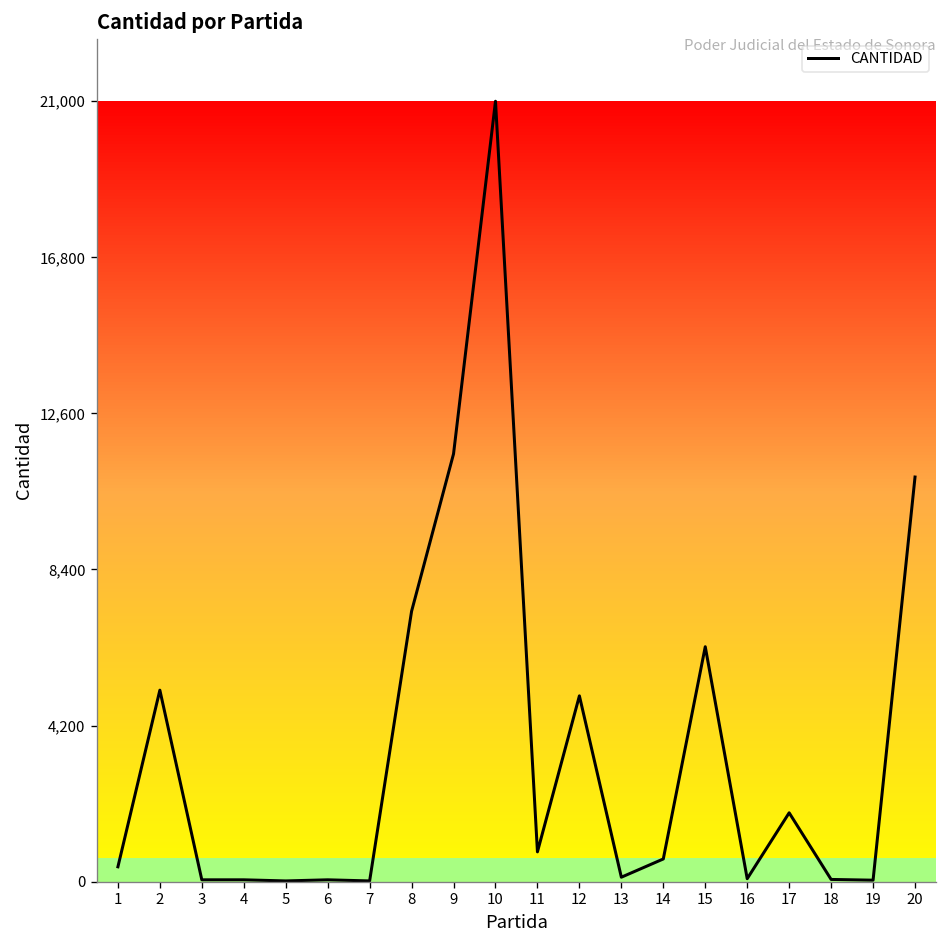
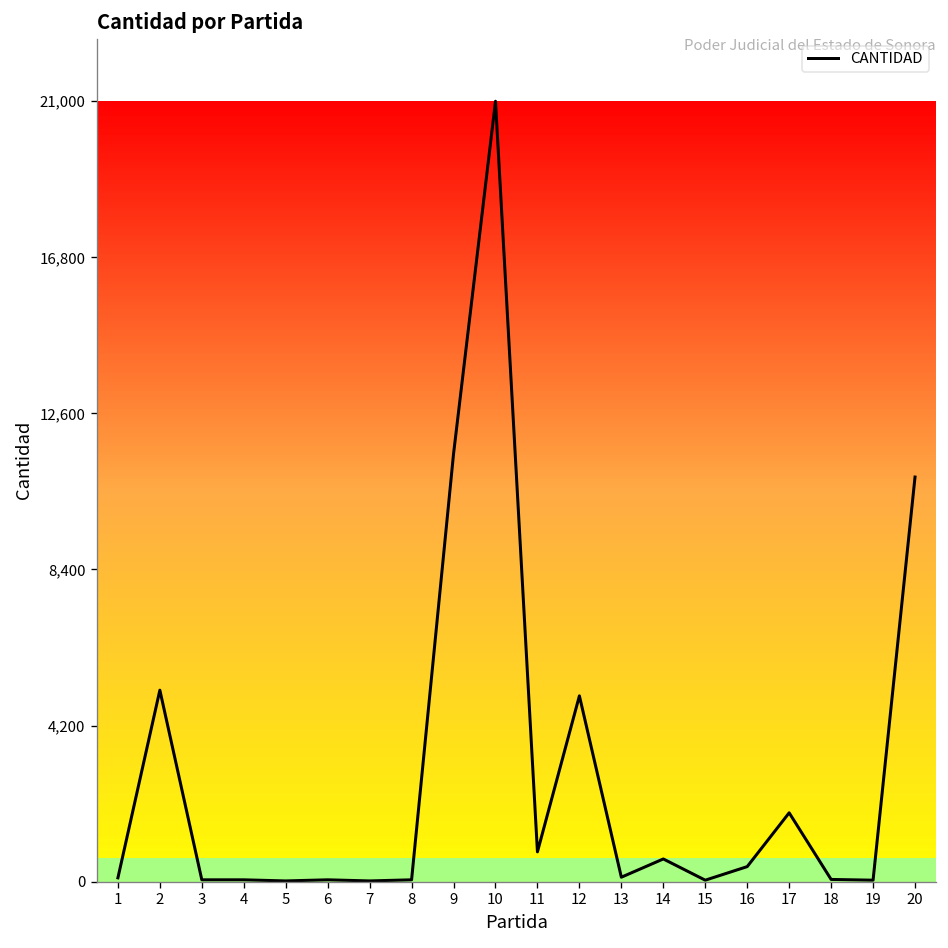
1: 400 -> 100
8: 7,300 -> 100
15: 6,300 -> 0
16: 100 -> 400
